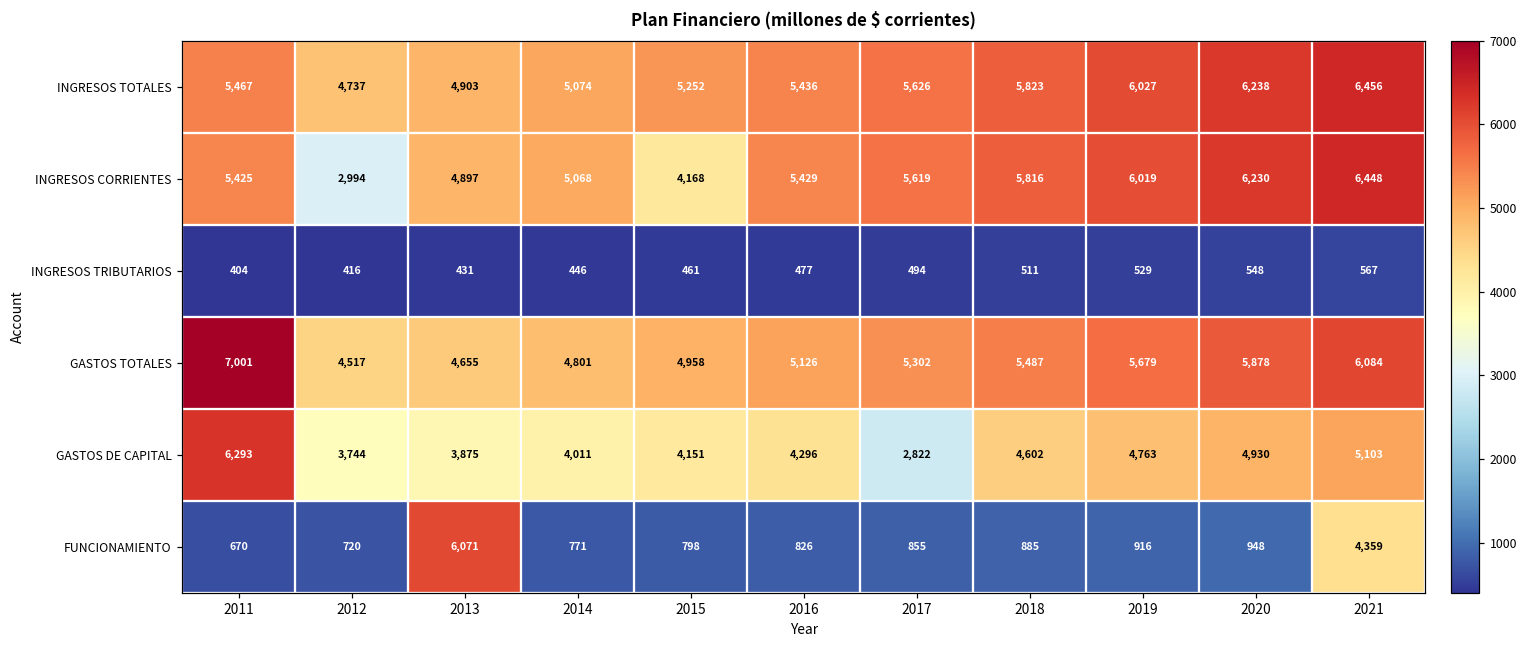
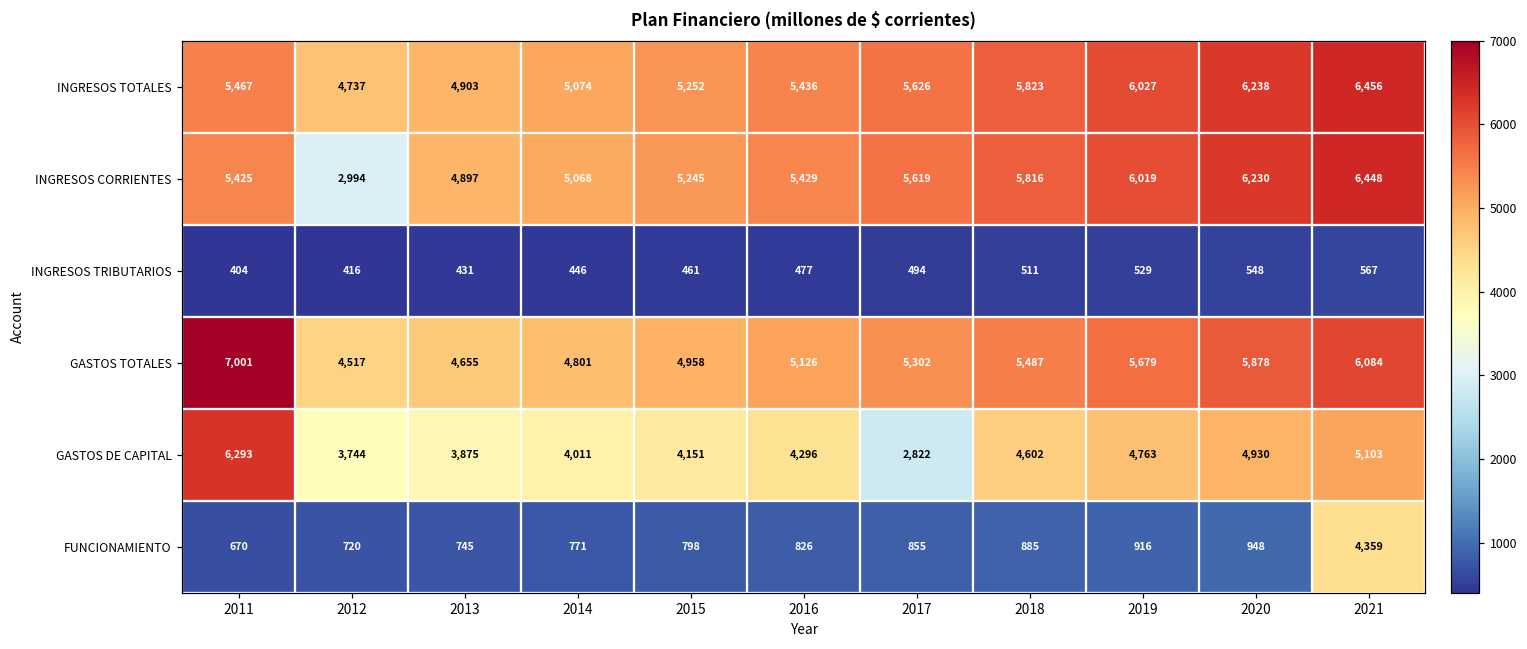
INGRESOS CORRIENTES, 2015: 4,168 -> 5,245
FUNCIONAMIENTO, 2013: 6,071 -> 745
